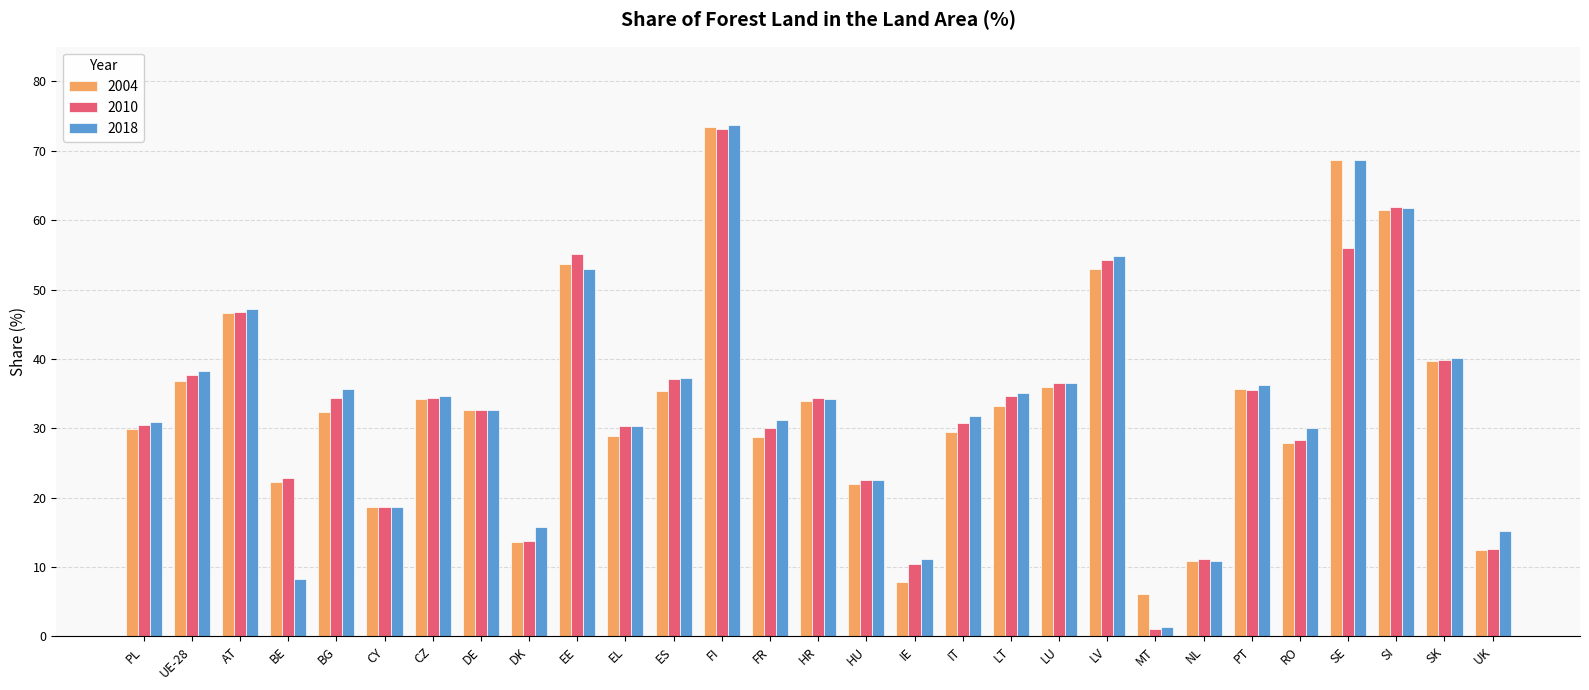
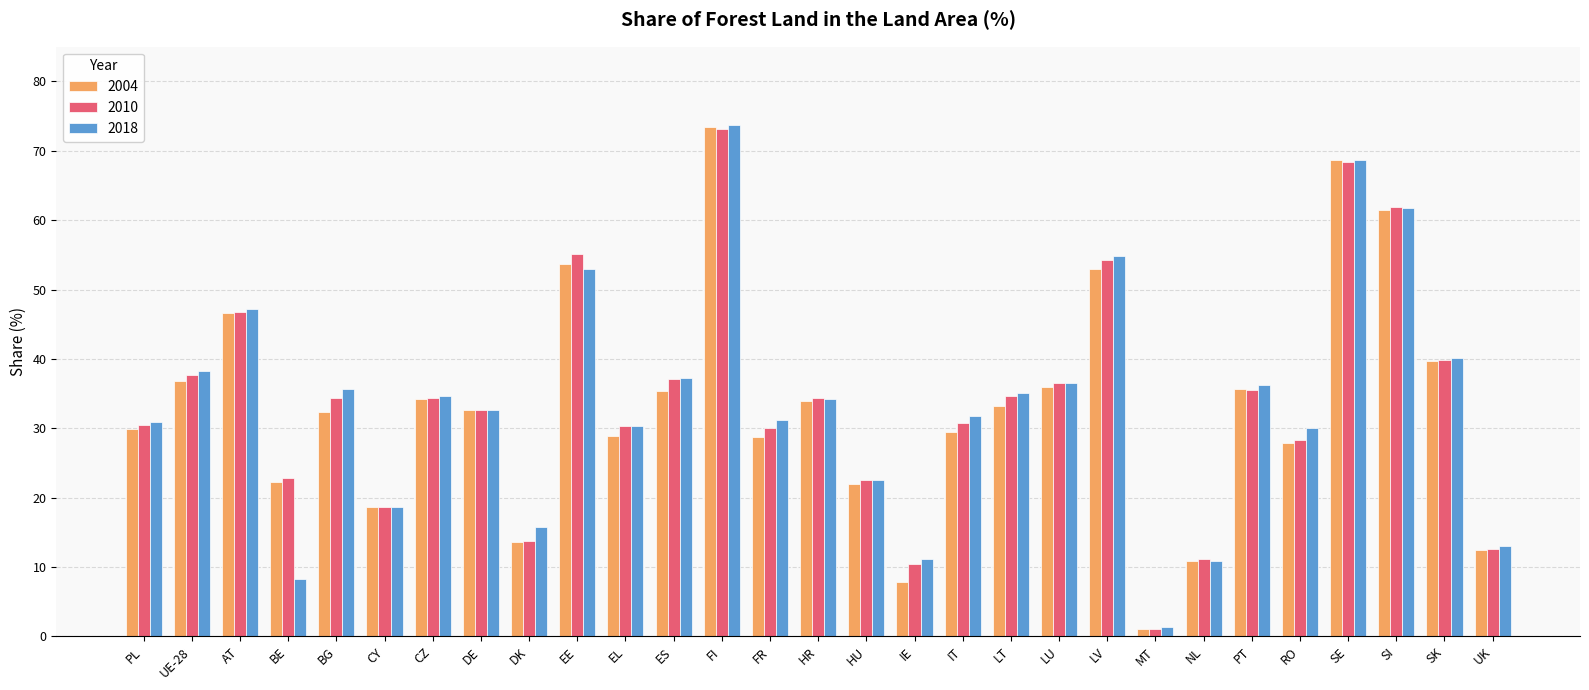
2004, MT: 6 -> 1
2010, SE: 56 -> 68
2018, UK: 15 -> 13
